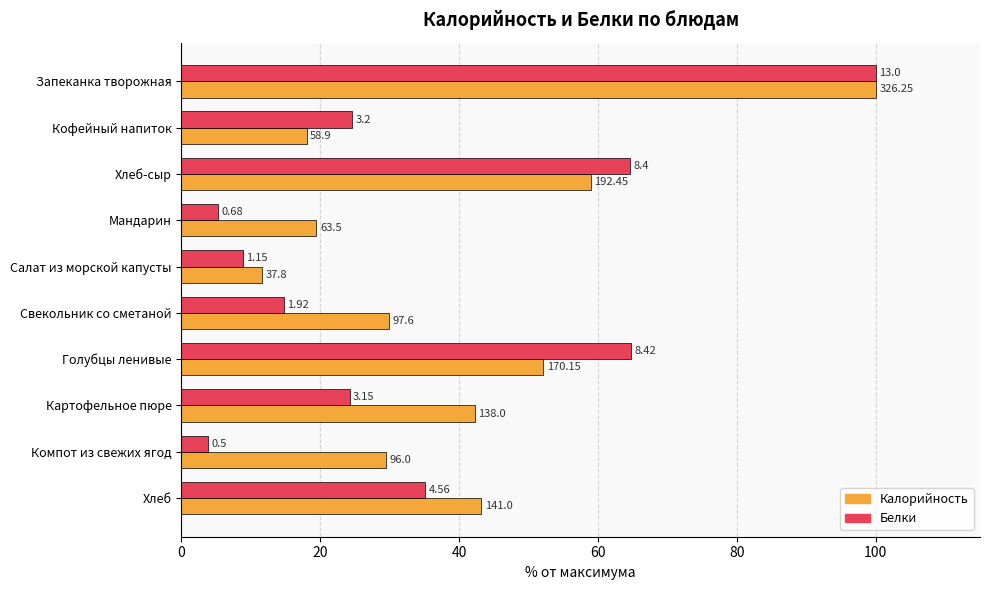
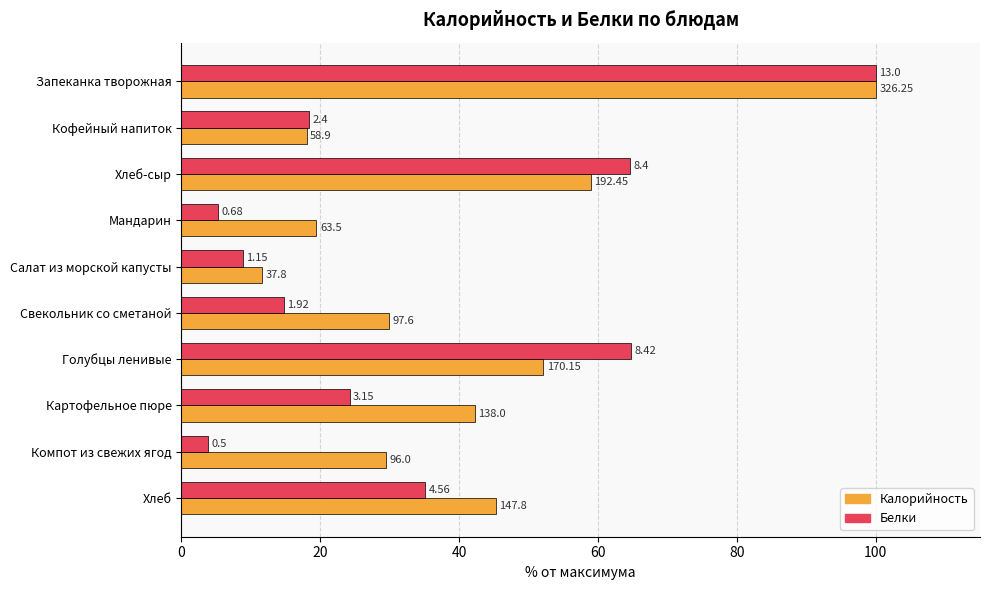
Белки, Кофейный напиток: 3.2 -> 2.4
Калорийность, Хлеб: 141.0 -> 147.8
